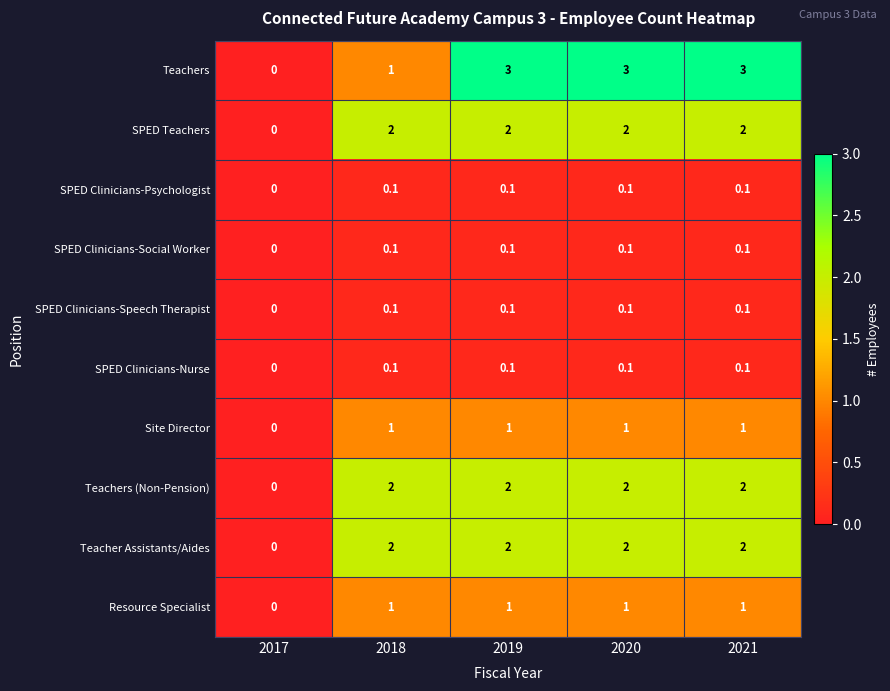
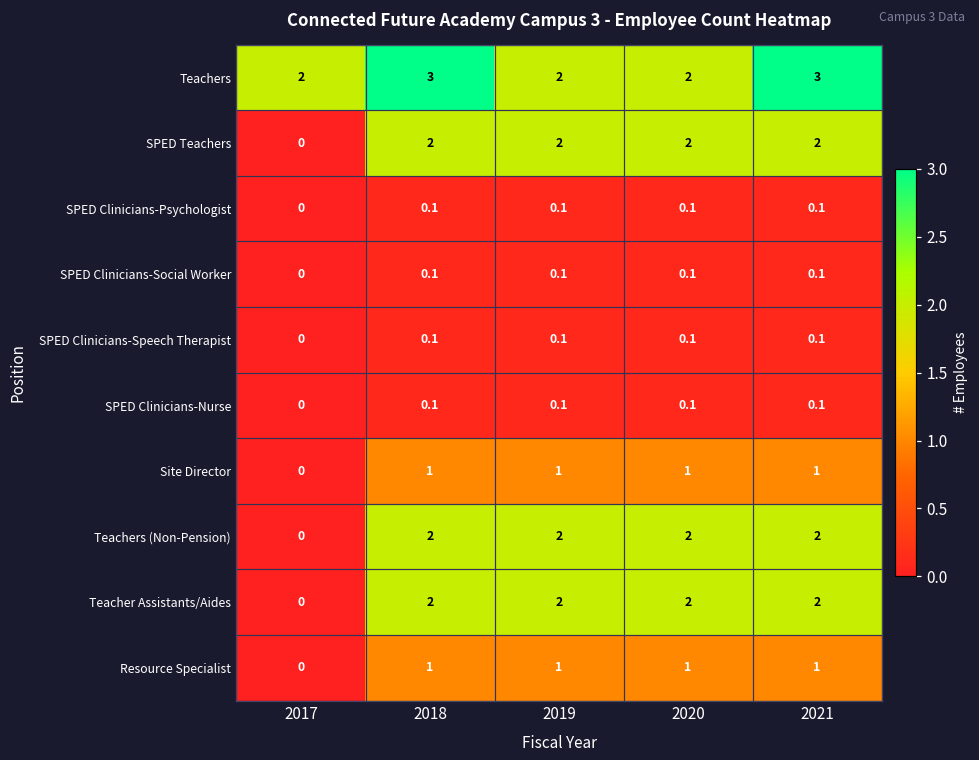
Teachers, 2017: 0 -> 2
Teachers, 2018: 1 -> 3
Teachers, 2019: 3 -> 2
Teachers, 2020: 3 -> 2
